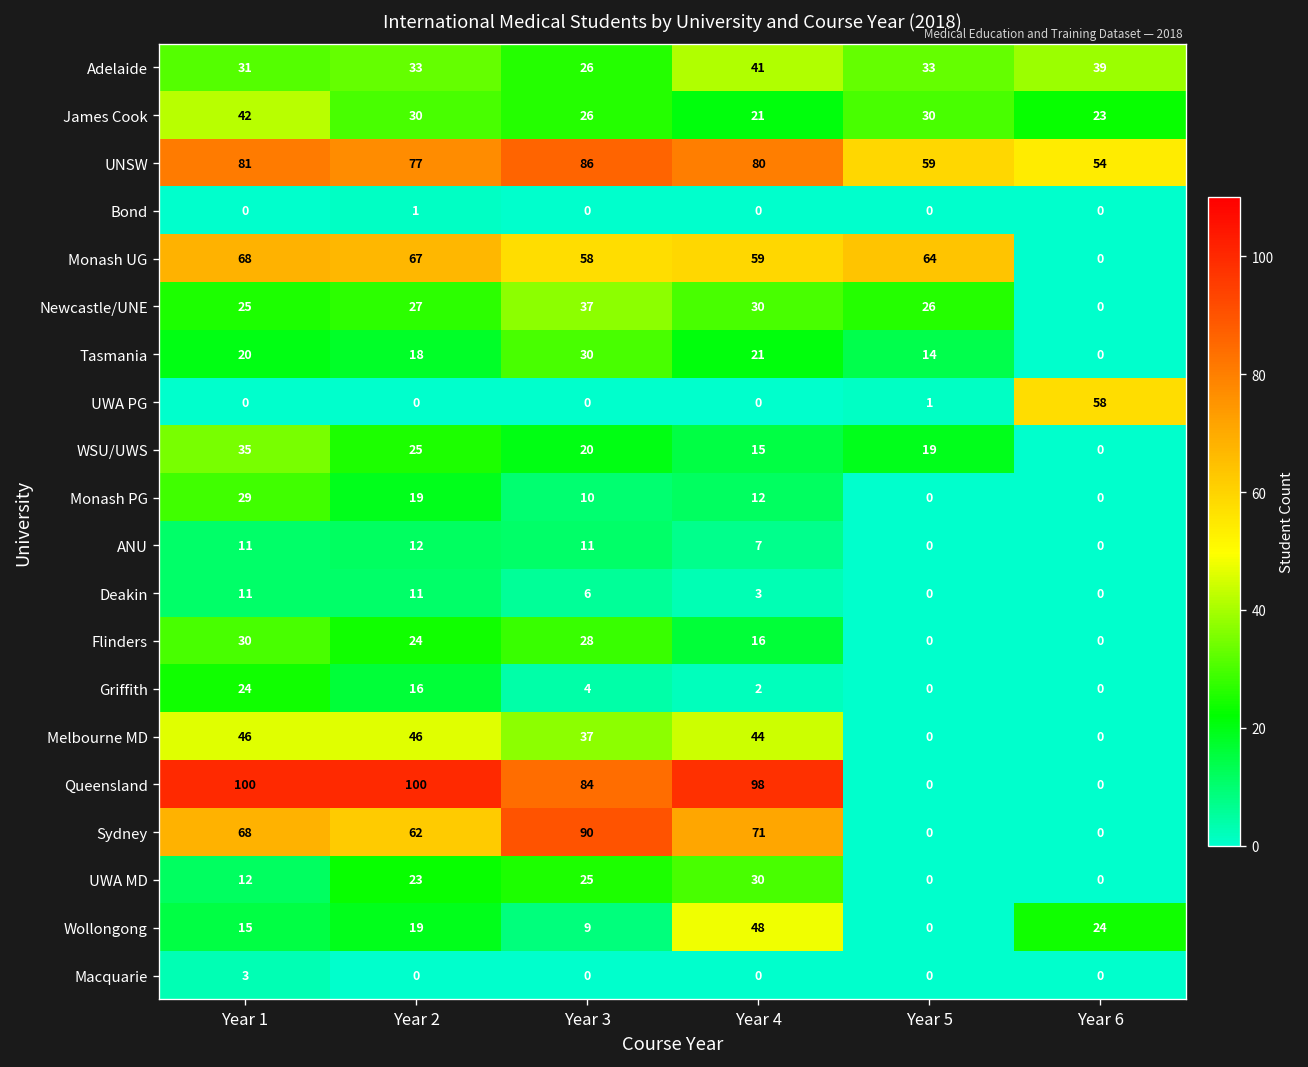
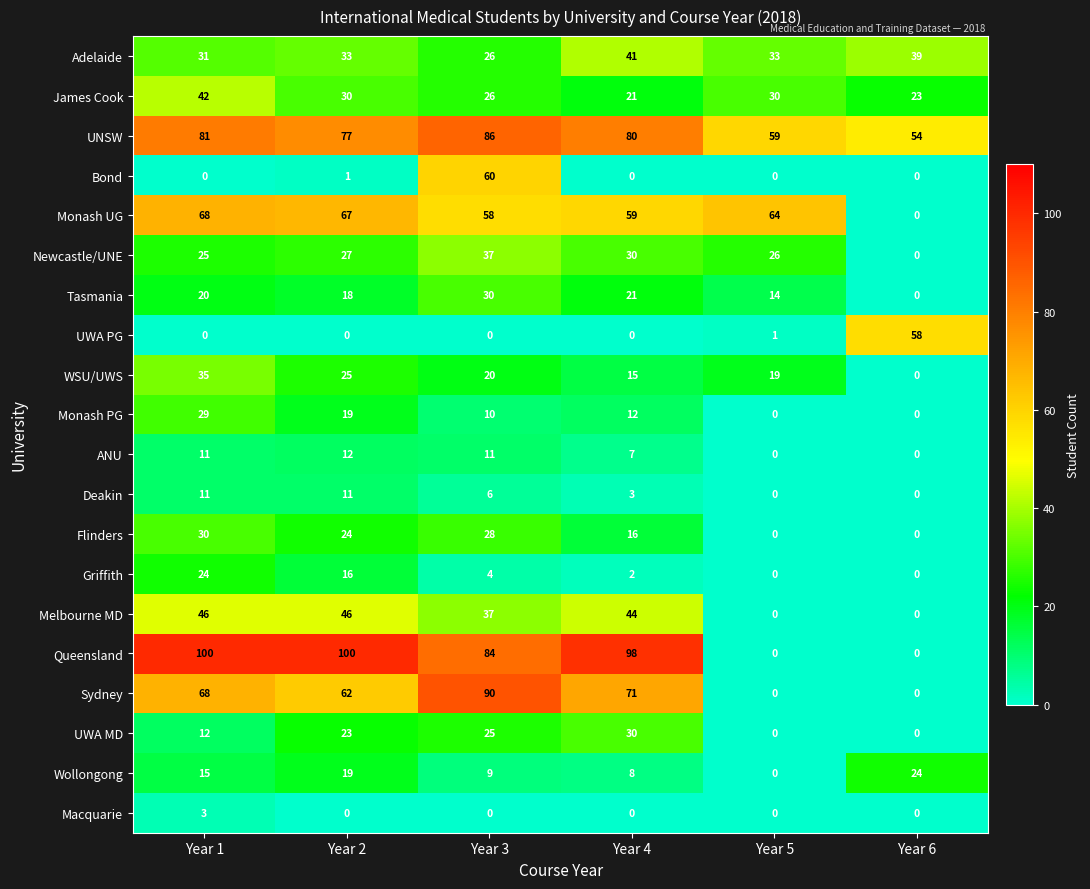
Bond, Year 3: 0 -> 60
Wollongong, Year 4: 48 -> 8
